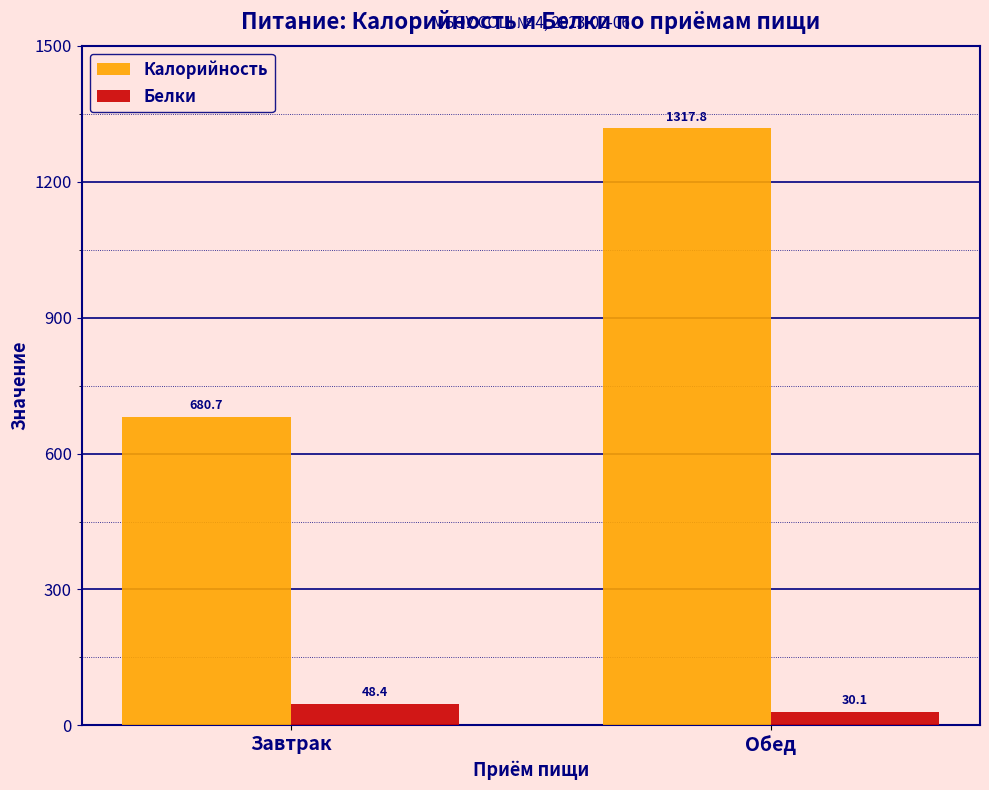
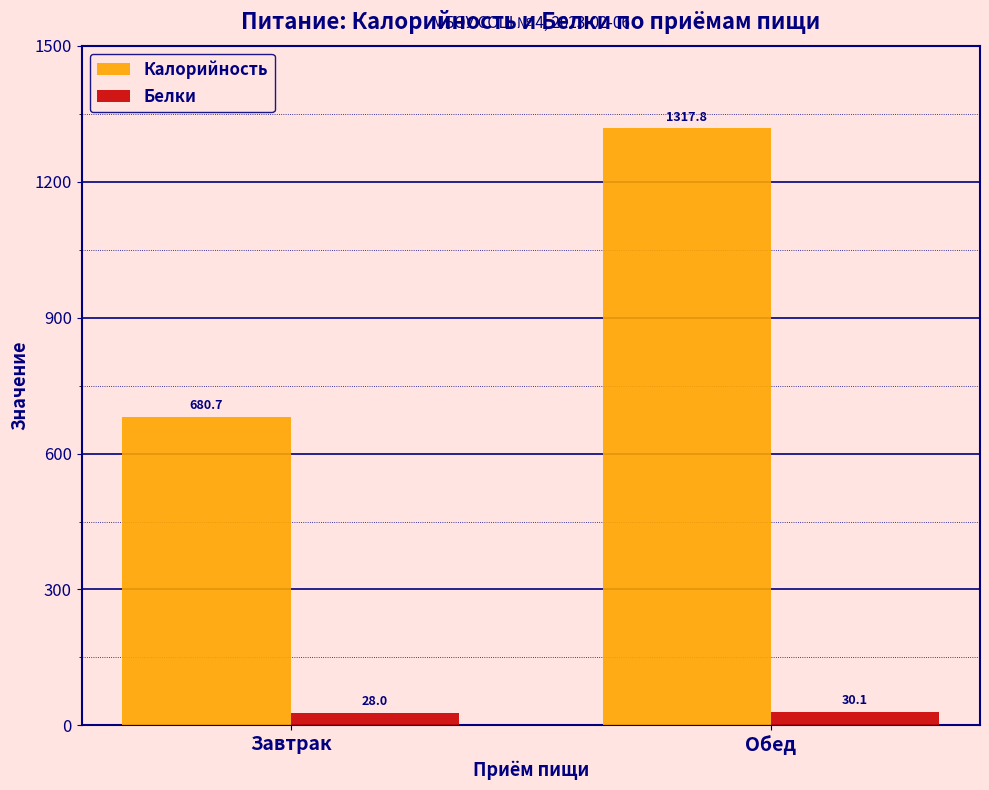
Белки, Завтрак: 48.4 -> 28.0
